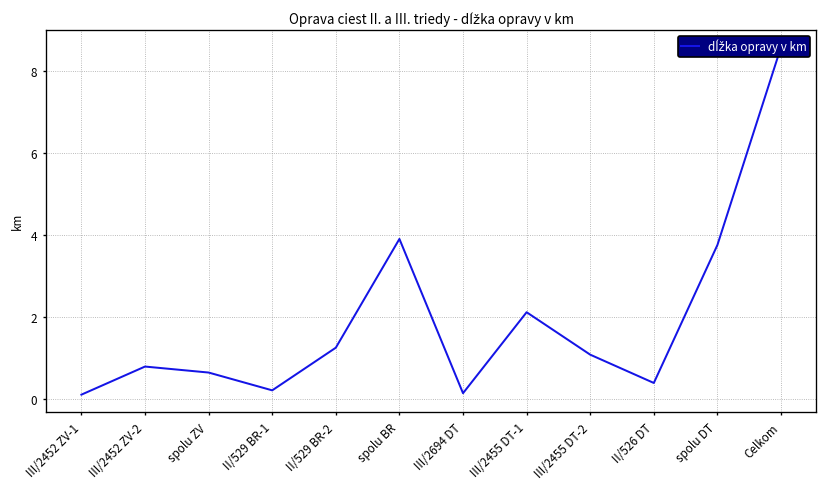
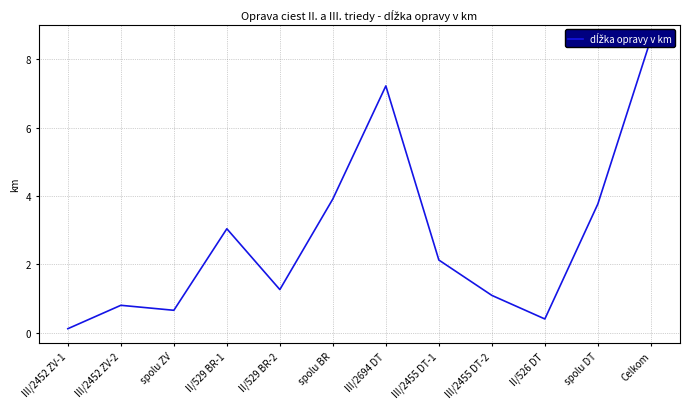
II/529 BR-1: 0.2 -> 3.0
III/2694 DT: 0.2 -> 7.2
